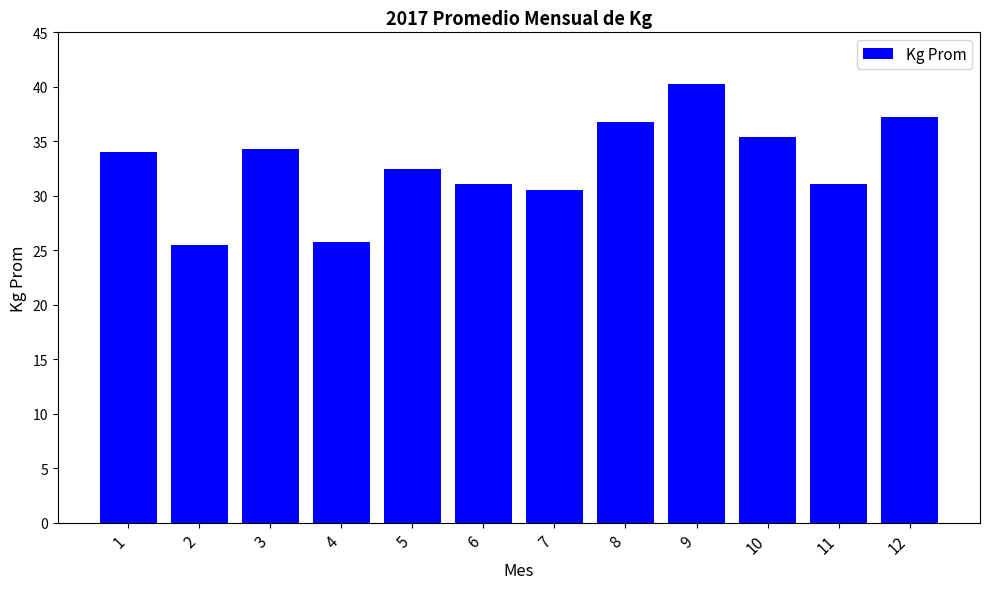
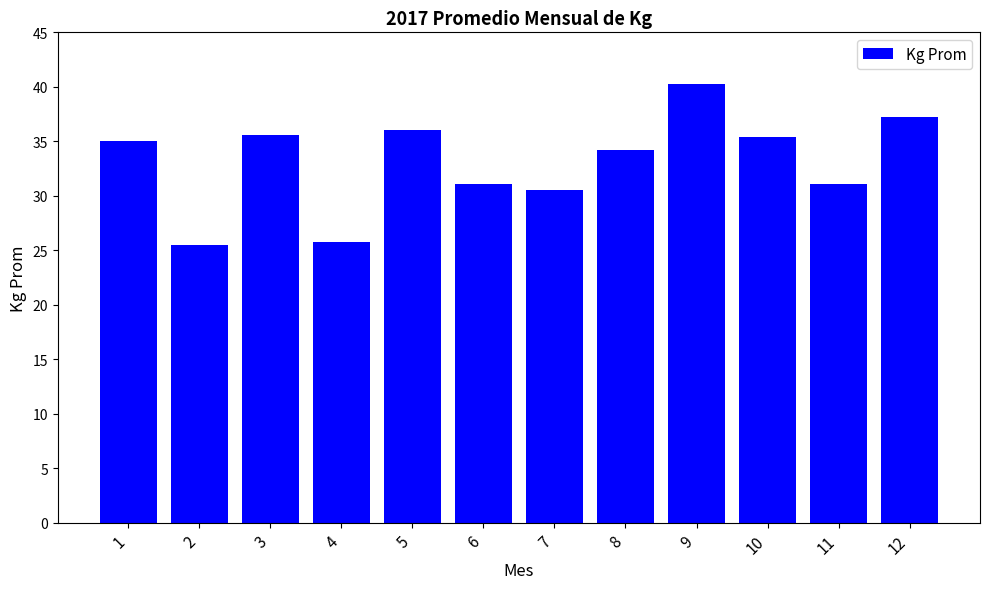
1: 34 -> 35
3: 34.3 -> 35.6
5: 32.5 -> 36.0
8: 36.8 -> 34.2
